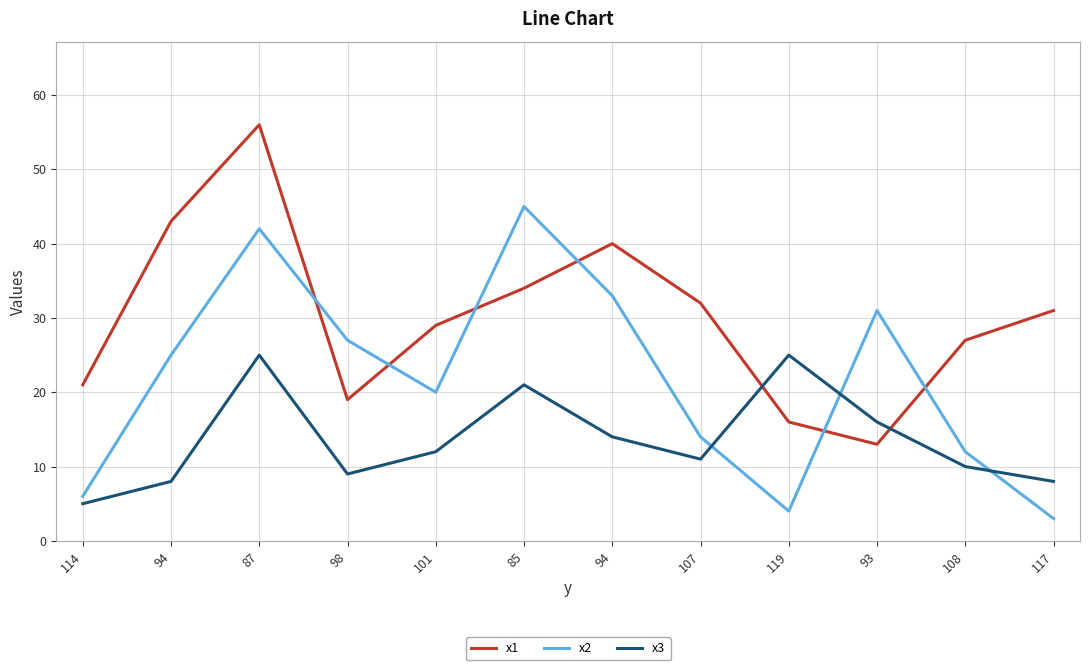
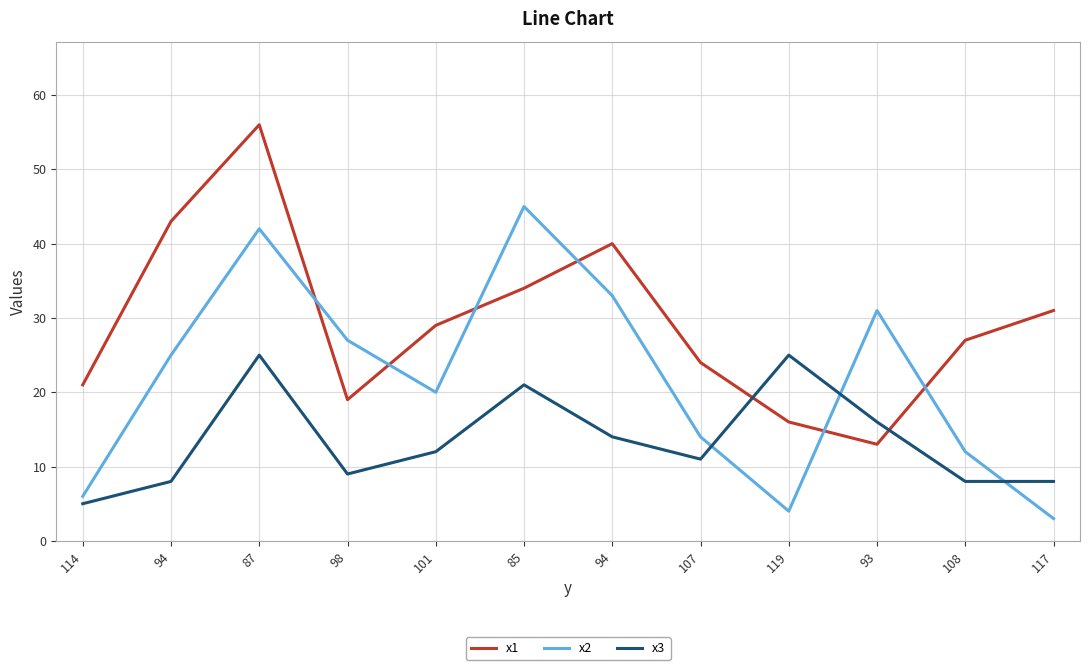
x1, 107: 32 -> 24
x3, 108: 10 -> 8
